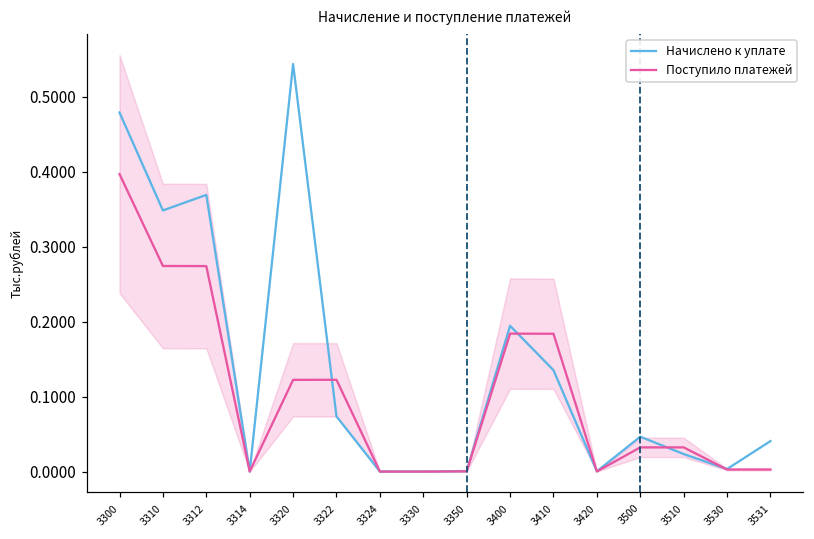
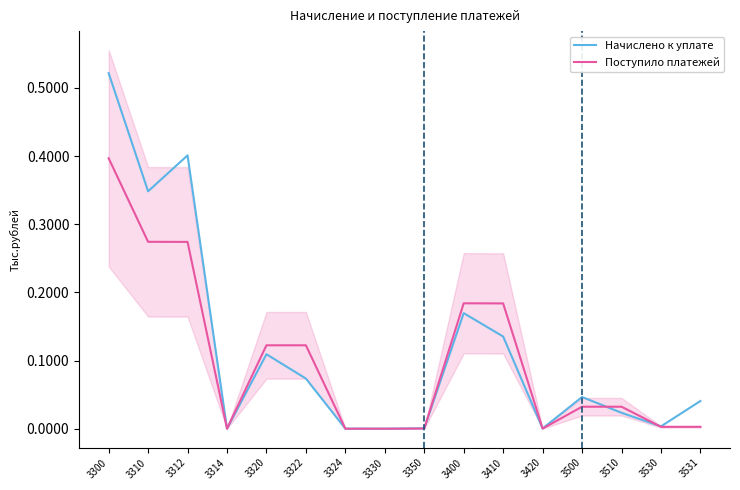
Начислено к уплате, 3300: 0.48 -> 0.52
Начислено к уплате, 3312: 0.37 -> 0.40
Начислено к уплате, 3320: 0.54 -> 0.11
Начислено к уплате, 3400: 0.19 -> 0.17
